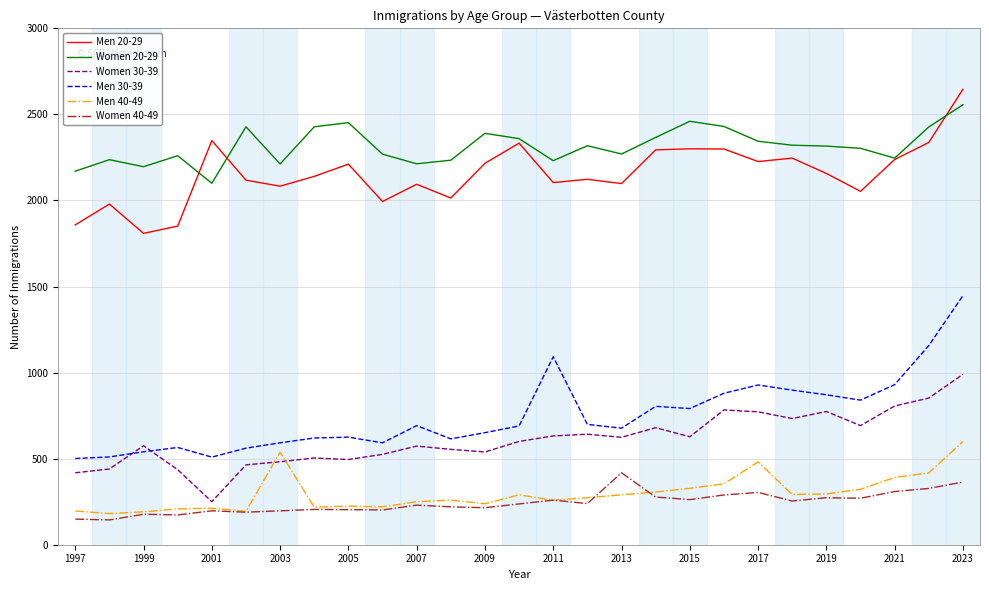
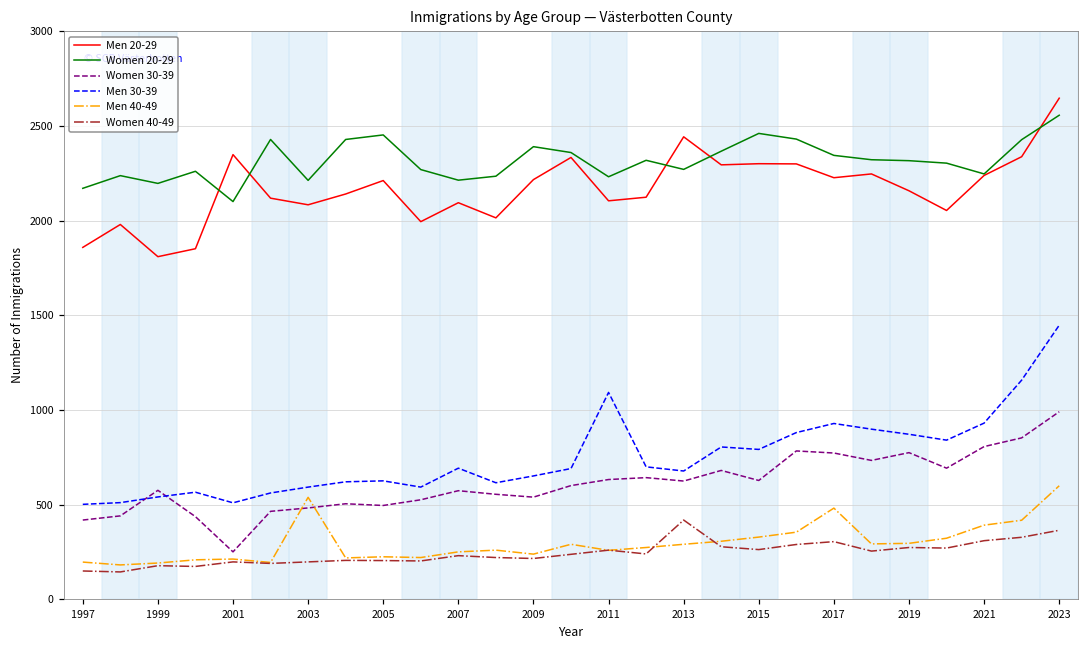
Men 20-29, 2013: 2100 -> 2440
